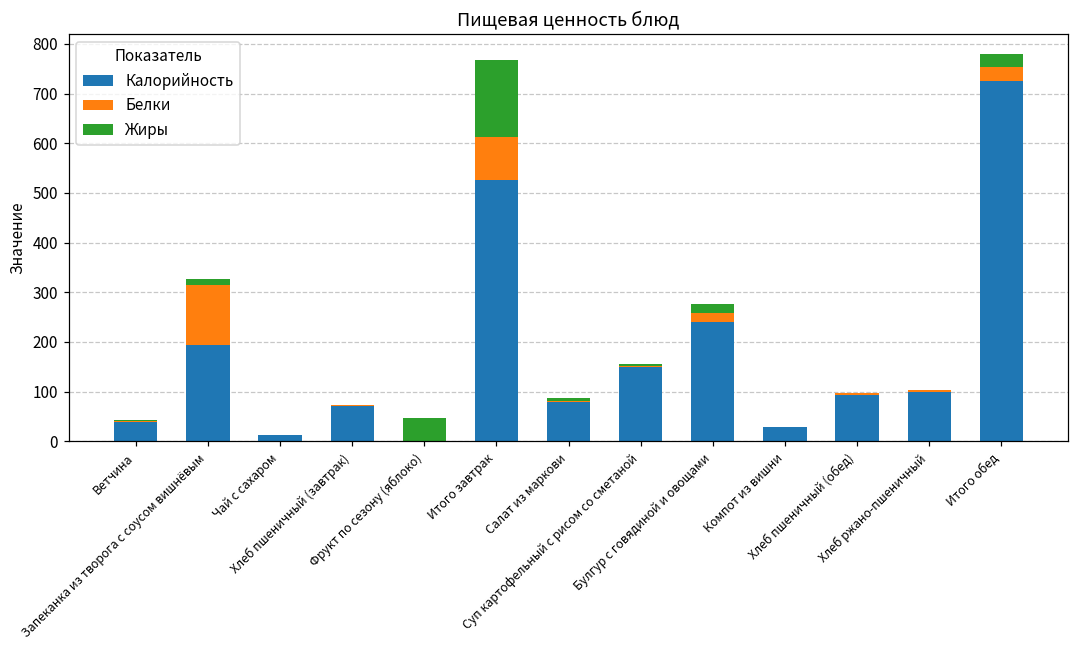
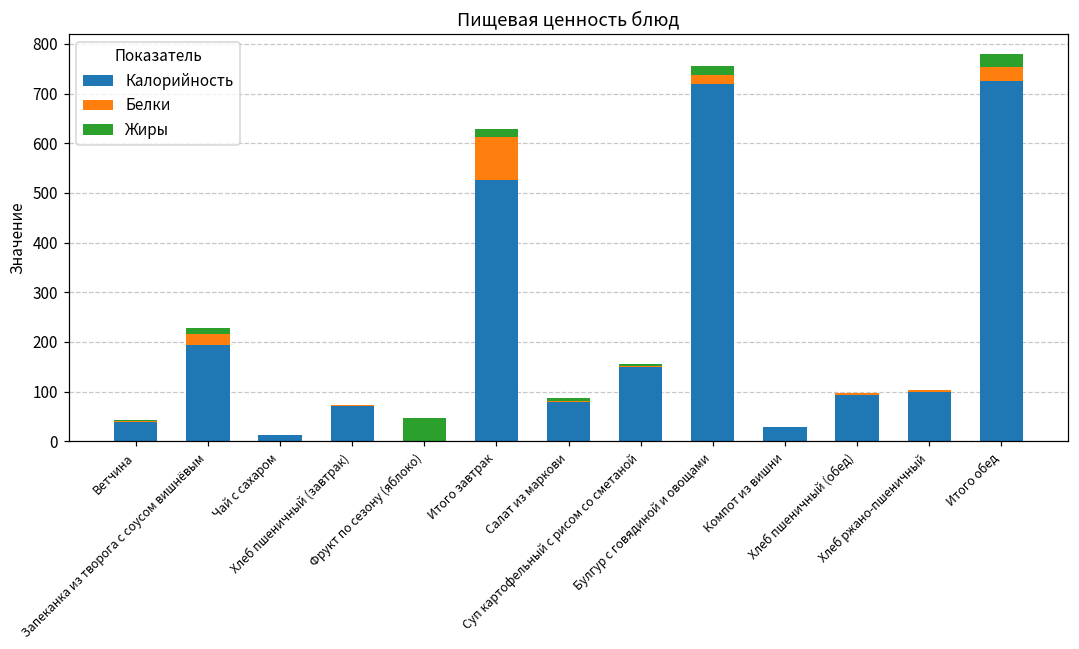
Белки, Запеканка из творога с соусом вишнёвым: 120 -> 20
Жиры, Итого завтрак: 160 -> 20
Калорийность, Булгур с говядиной и овощами: 240 -> 720
